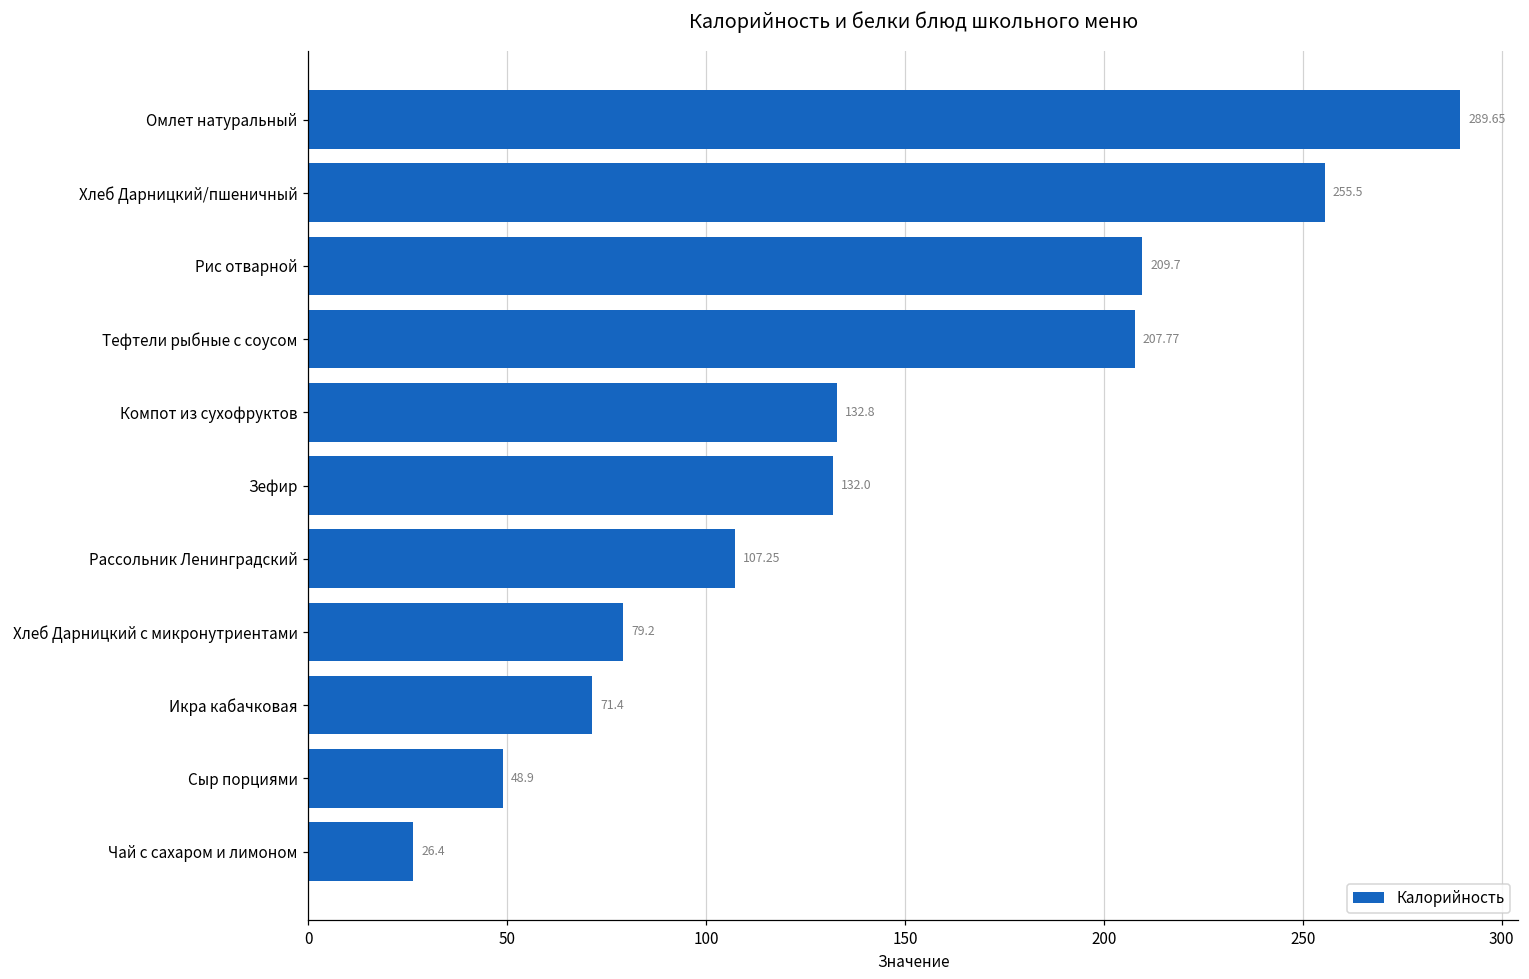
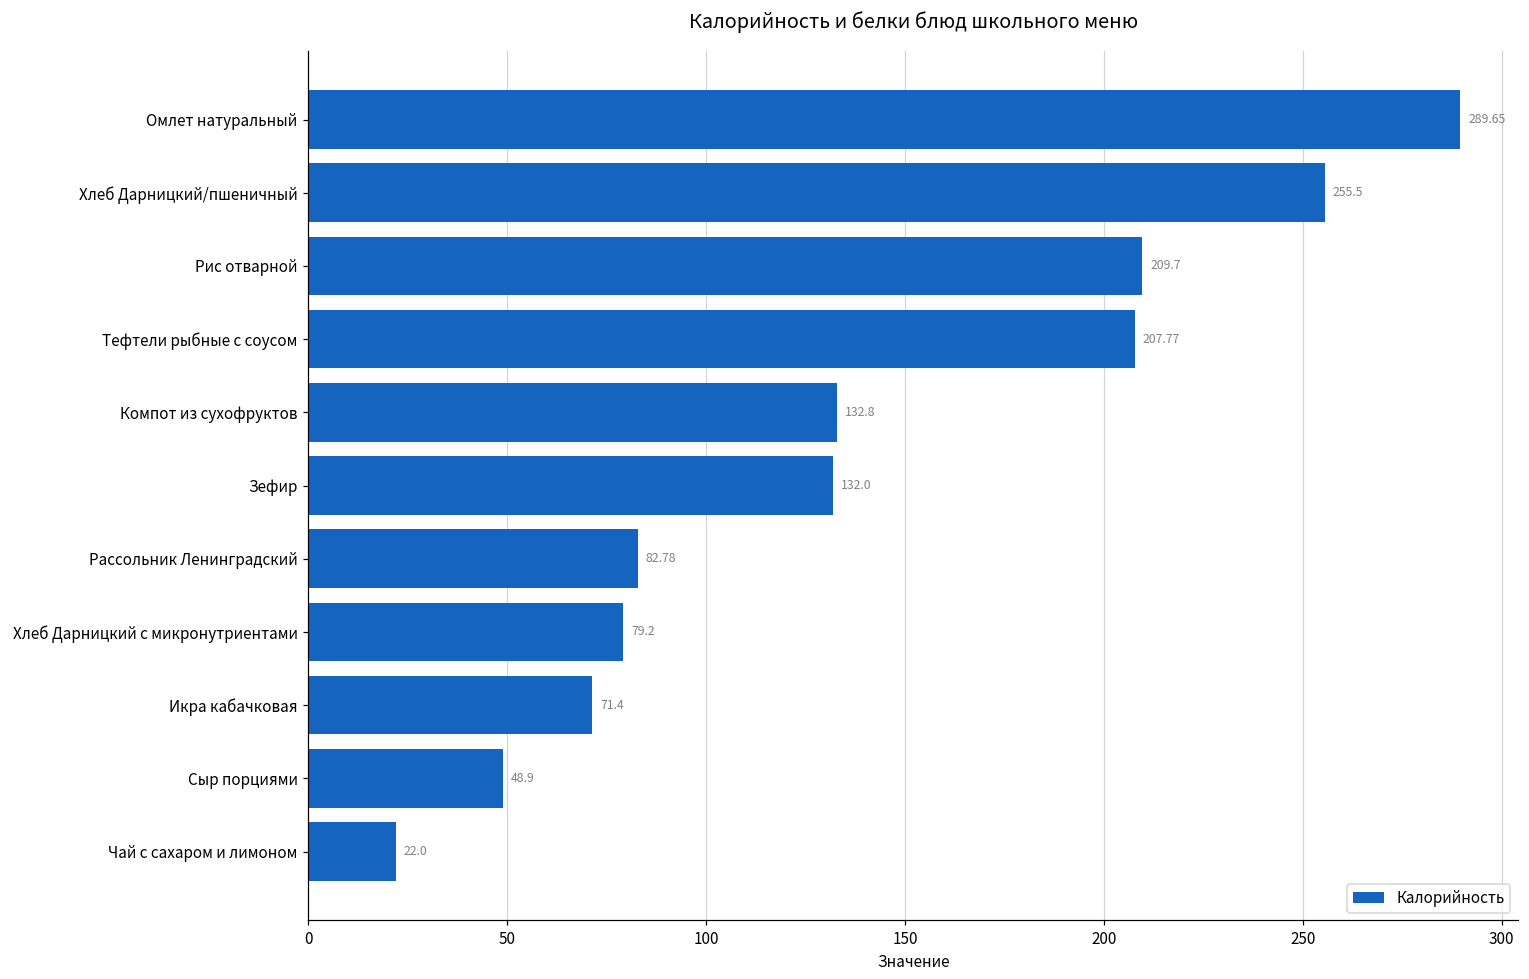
Рассольник Ленинградский: 107.25 -> 82.78
Чай с сахаром и лимоном: 26.4 -> 22.0
